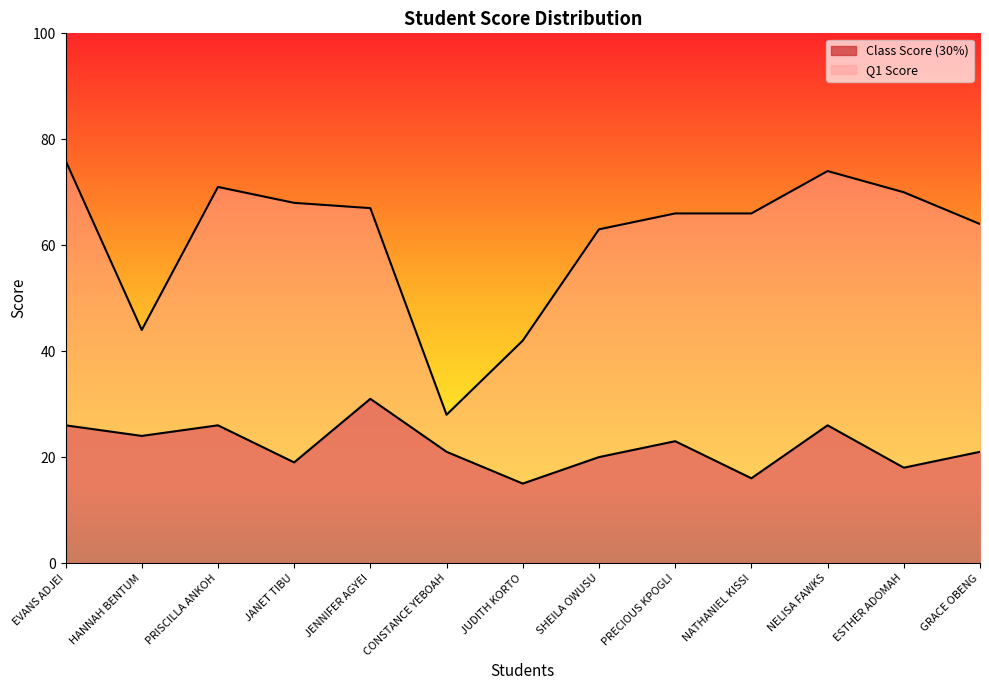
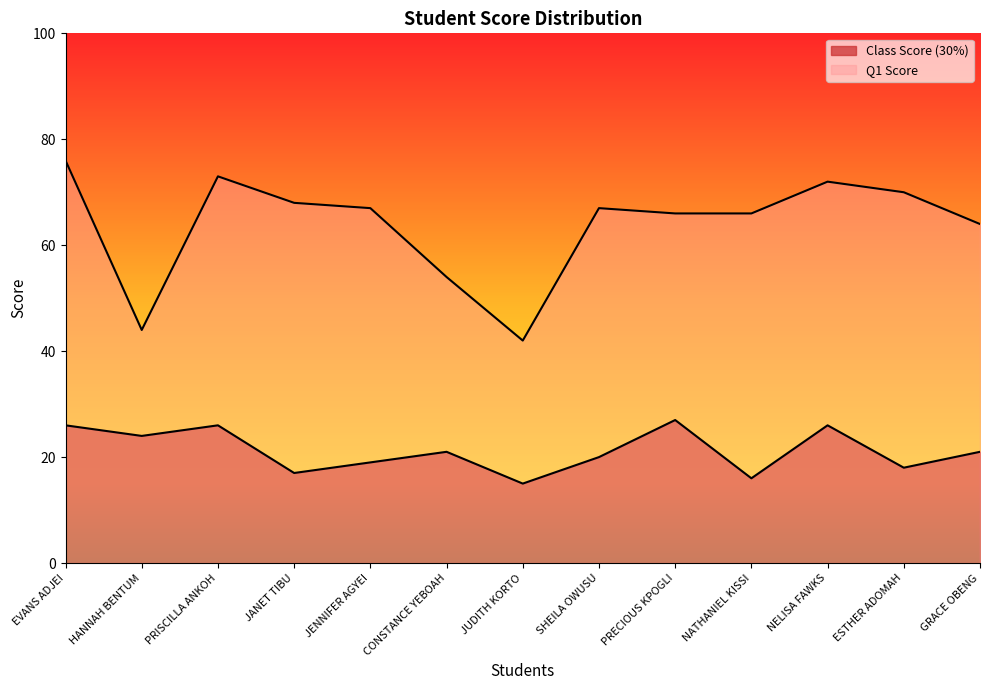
Q1 Score, PRISCILLA ANKOH: 71 -> 73
Class Score (30%), JANET TIBU: 19 -> 17
Class Score (30%), JENNIFER AGYEI: 31 -> 19
Q1 Score, CONSTANCE YEBOAH: 28 -> 54
Q1 Score, SHEILA OWUSU: 63 -> 67
Class Score (30%), PRECIOUS KPOGLI: 23 -> 27
Q1 Score, NELISA FAWKS: 74 -> 72
